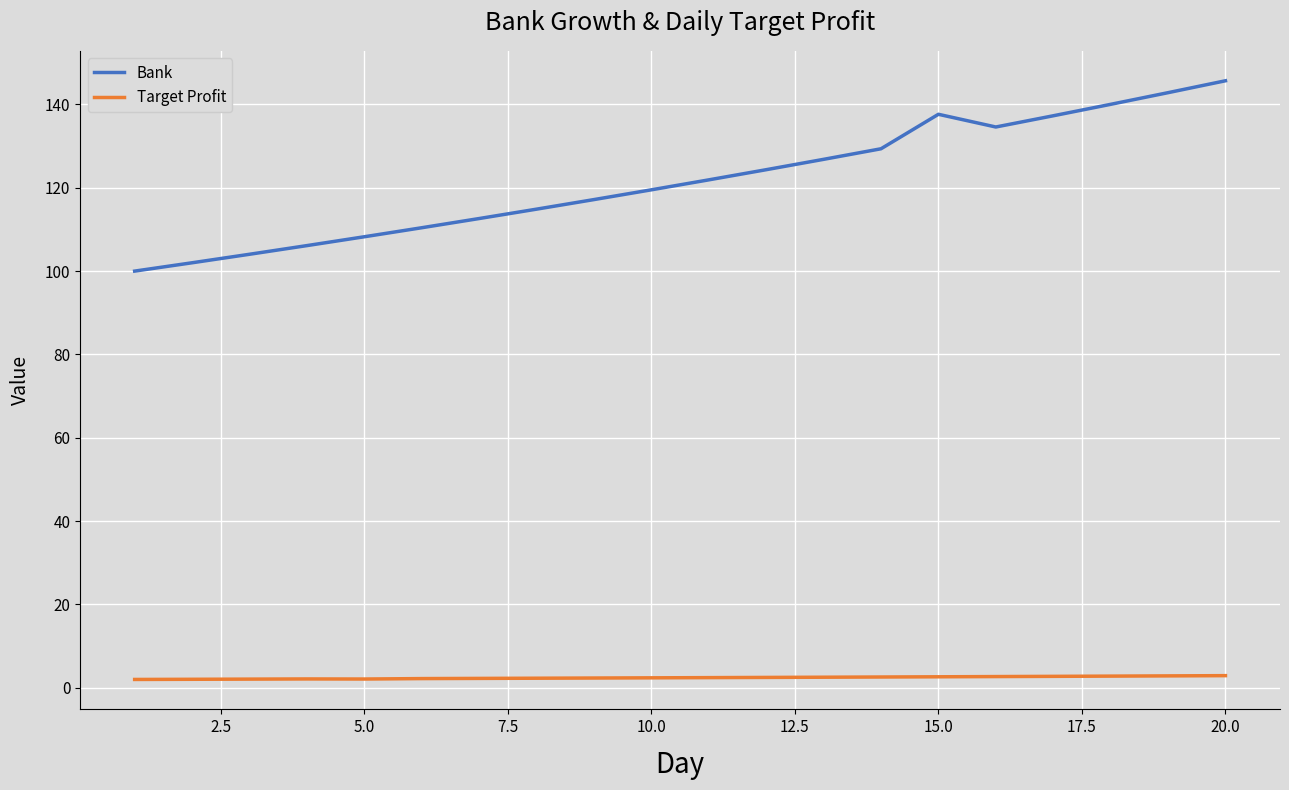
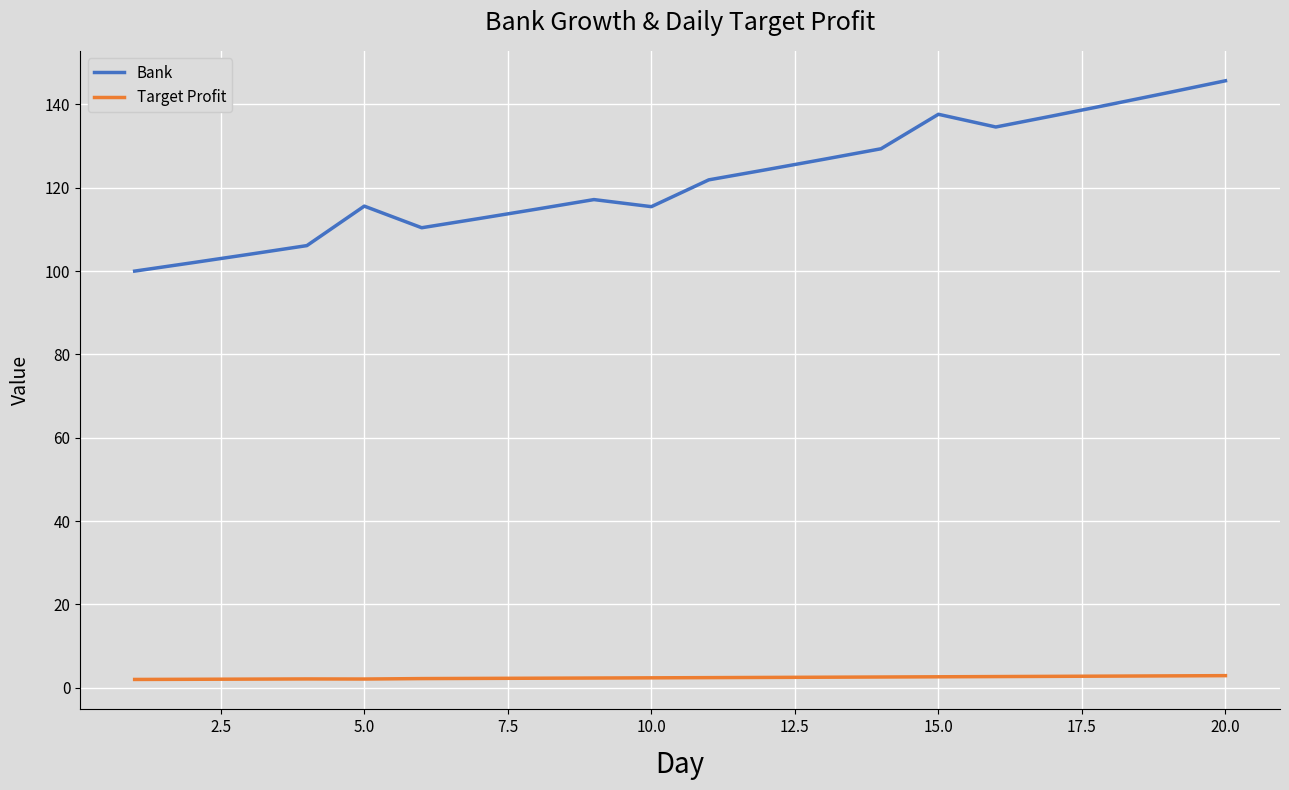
Bank, 5.0: 108 -> 116
Bank, 10.0: 120 -> 115
